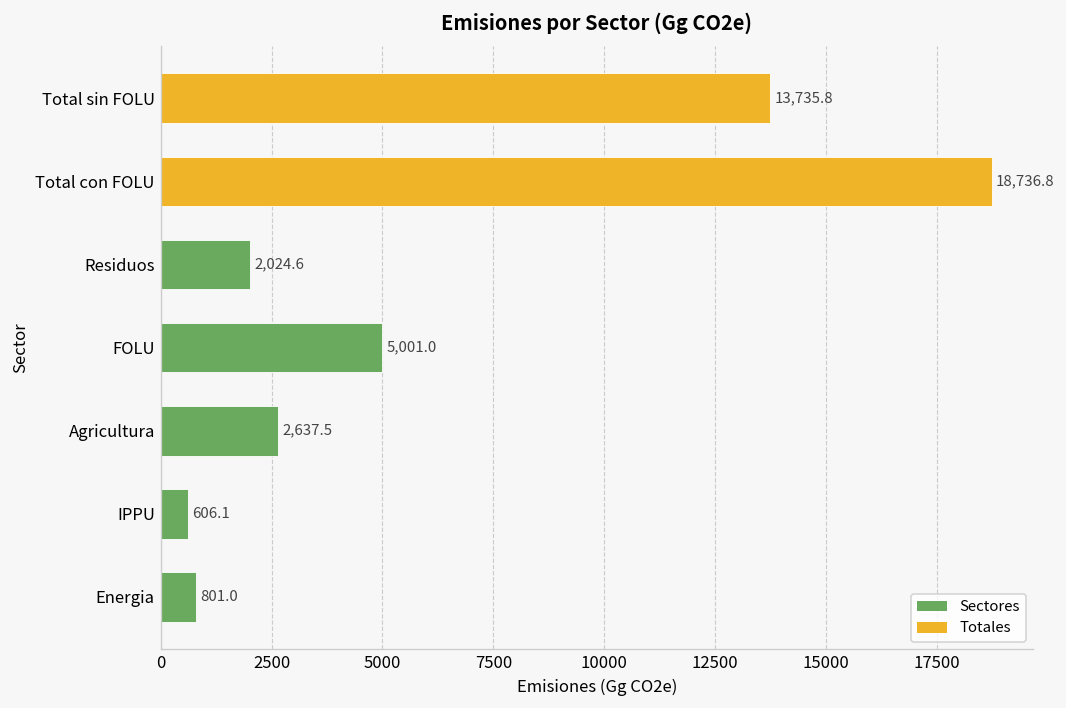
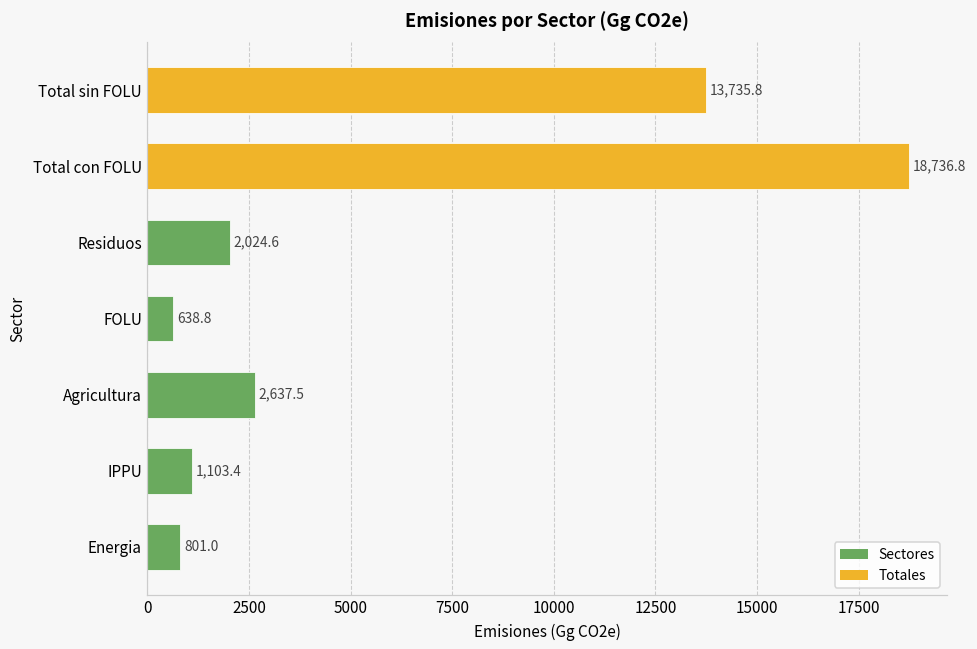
FOLU: 5,001.0 -> 638.8
IPPU: 606.1 -> 1,103.4
